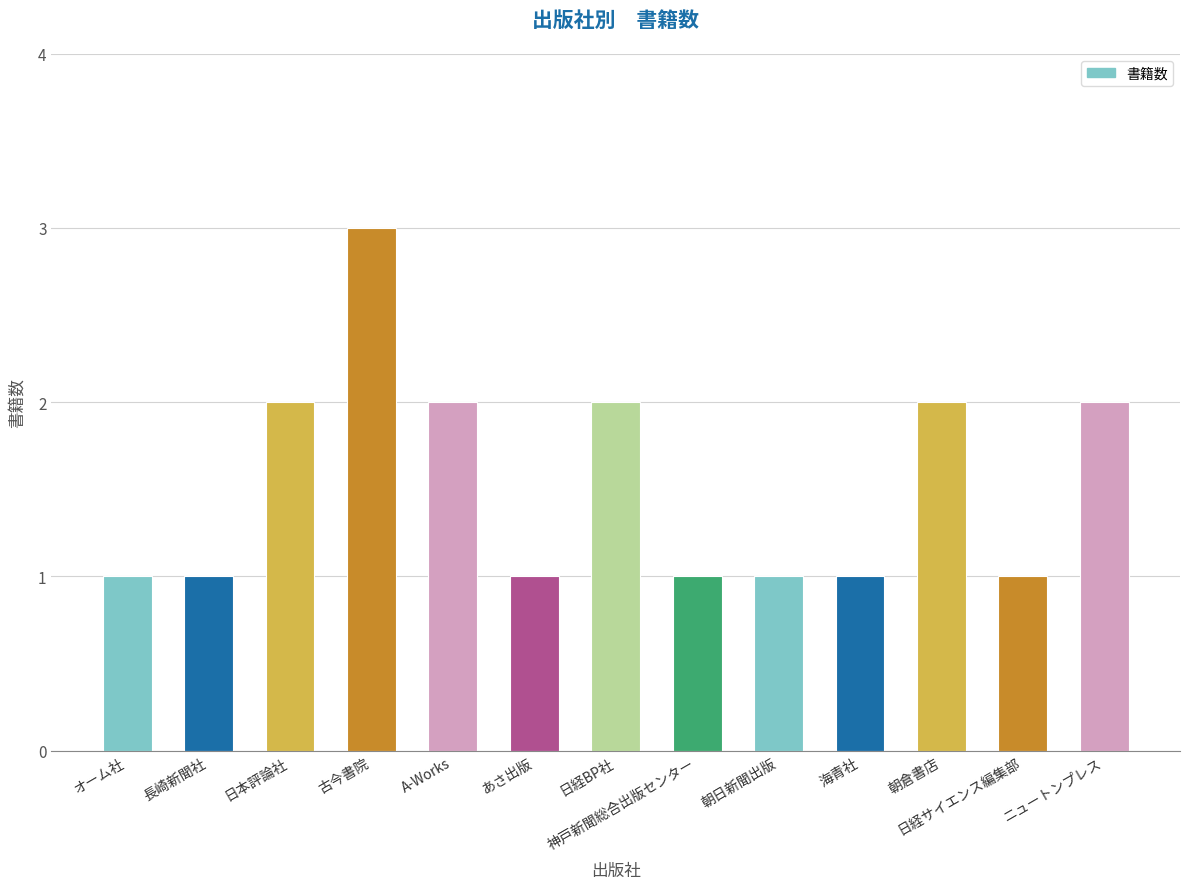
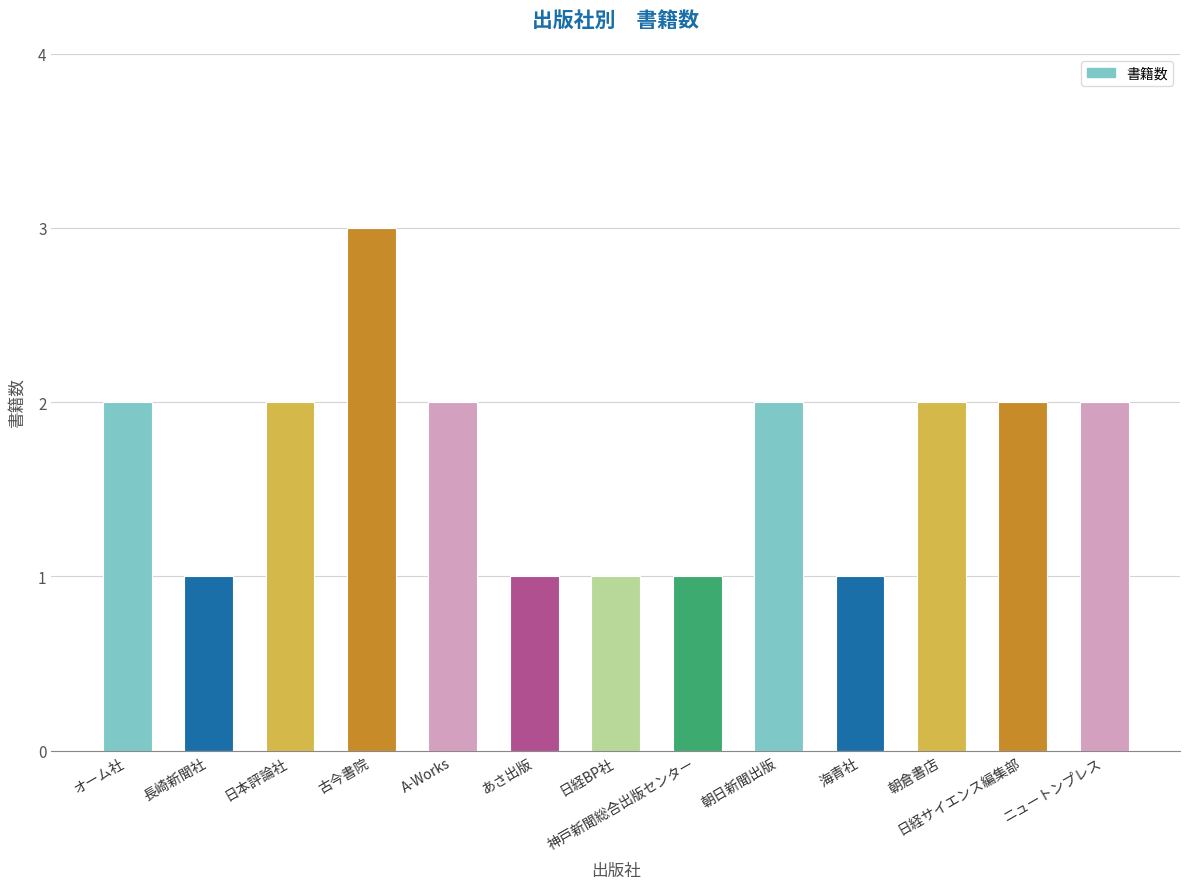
オーム社: 1 -> 2
日経BP社: 2 -> 1
朝日新聞出版: 1 -> 2
日経サイエンス編集部: 1 -> 2
